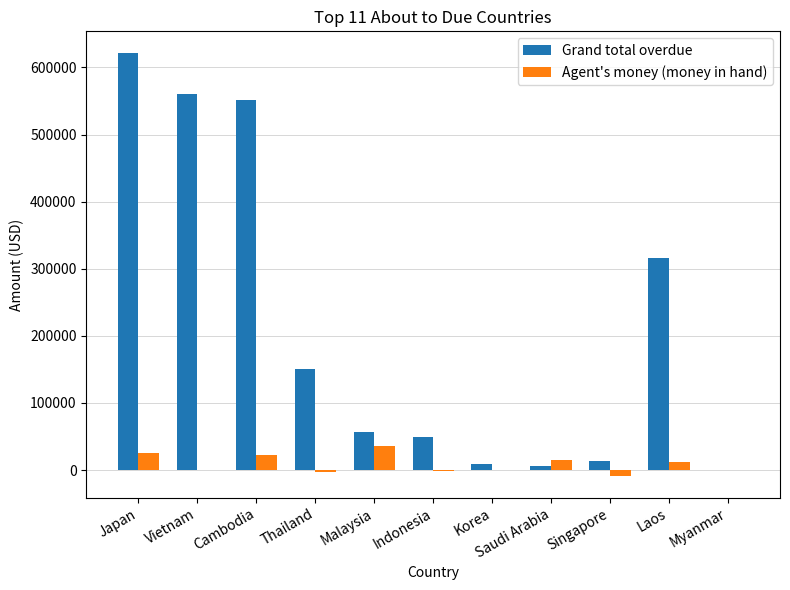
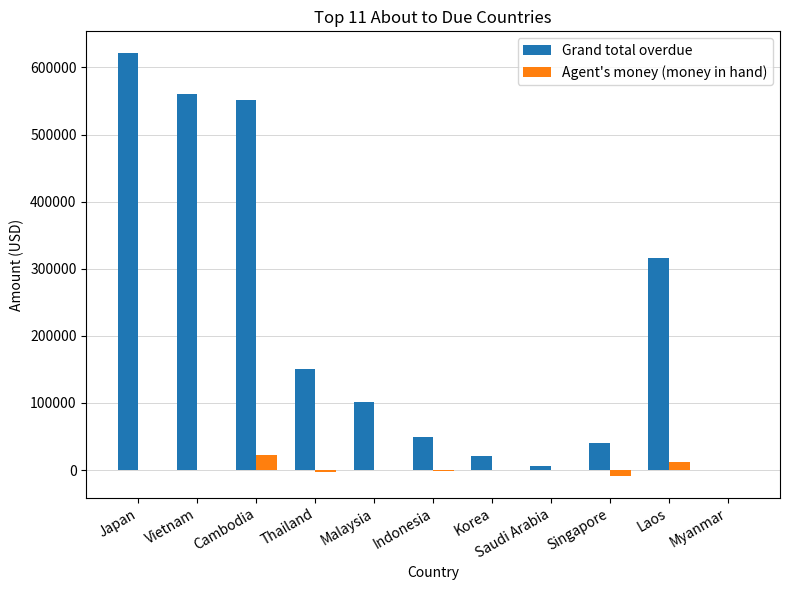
Agent's money (money in hand), Japan: 30000 -> 0
Grand total overdue, Malaysia: 60000 -> 100000
Agent's money (money in hand), Malaysia: 40000 -> 0
Grand total overdue, Korea: 10000 -> 20000
Agent's money (money in hand), Saudi Arabia: 20000 -> 0
Grand total overdue, Singapore: 10000 -> 40000
